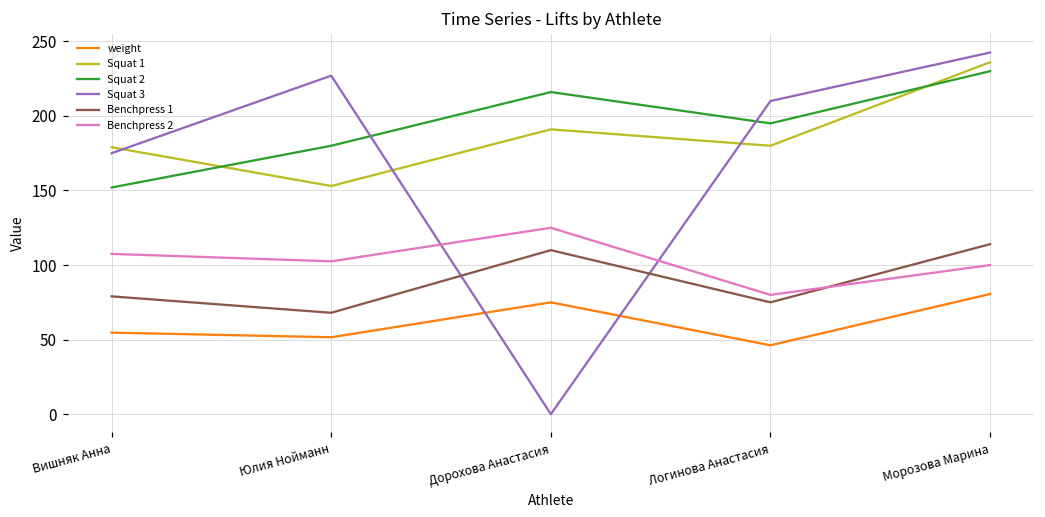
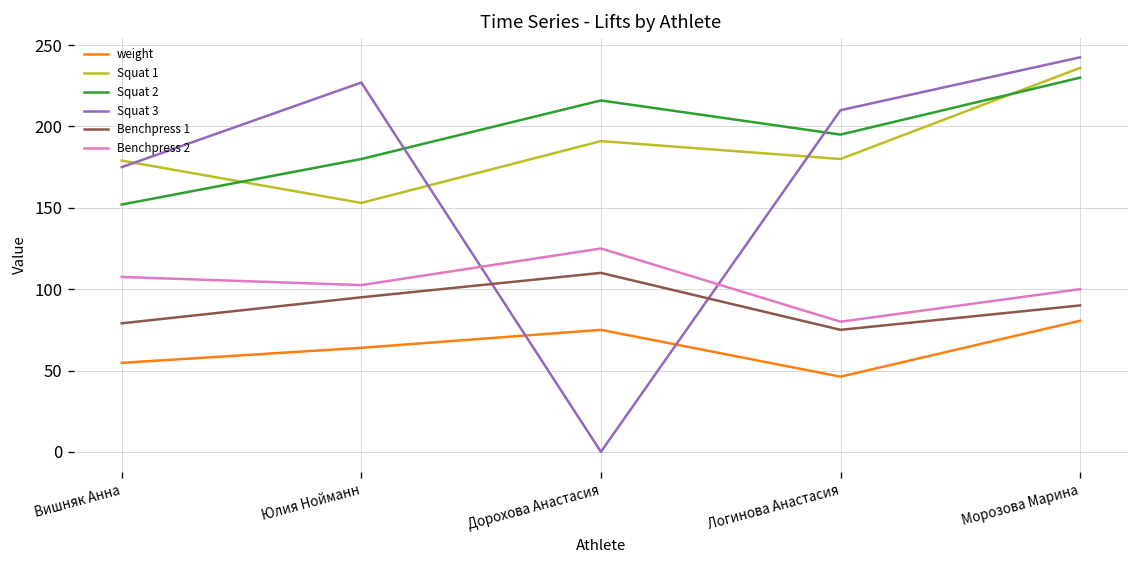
weight, Юлия Нойманн: 52 -> 64
Benchpress 1, Юлия Нойманн: 68 -> 95
Benchpress 1, Морозова Марина: 114 -> 90
